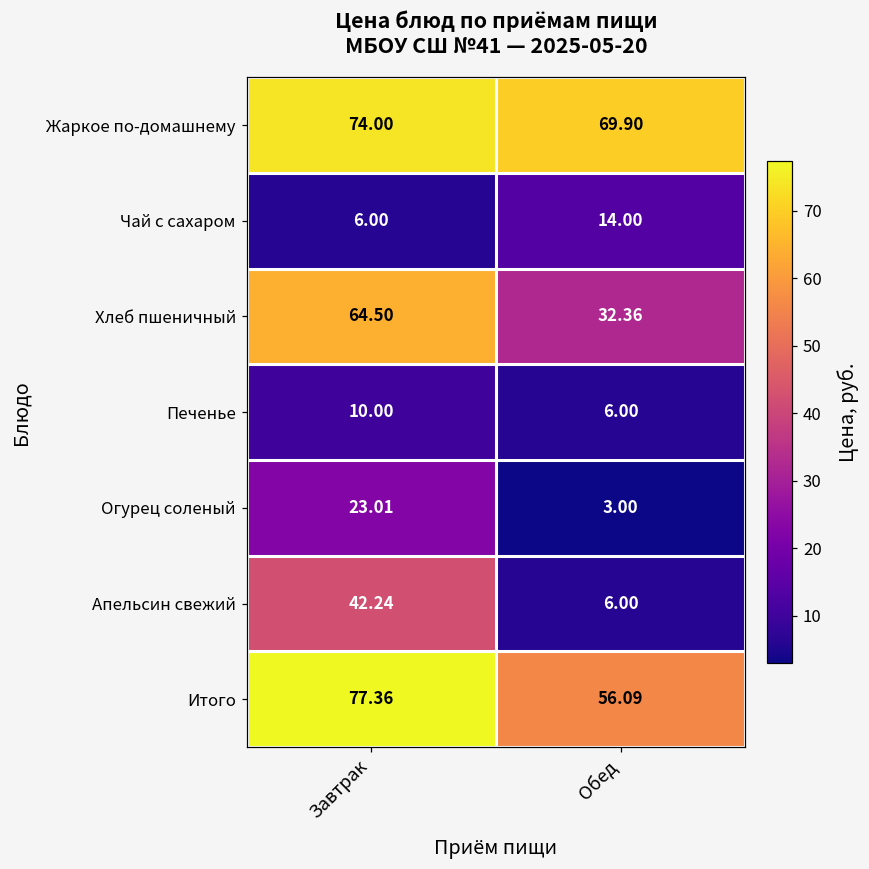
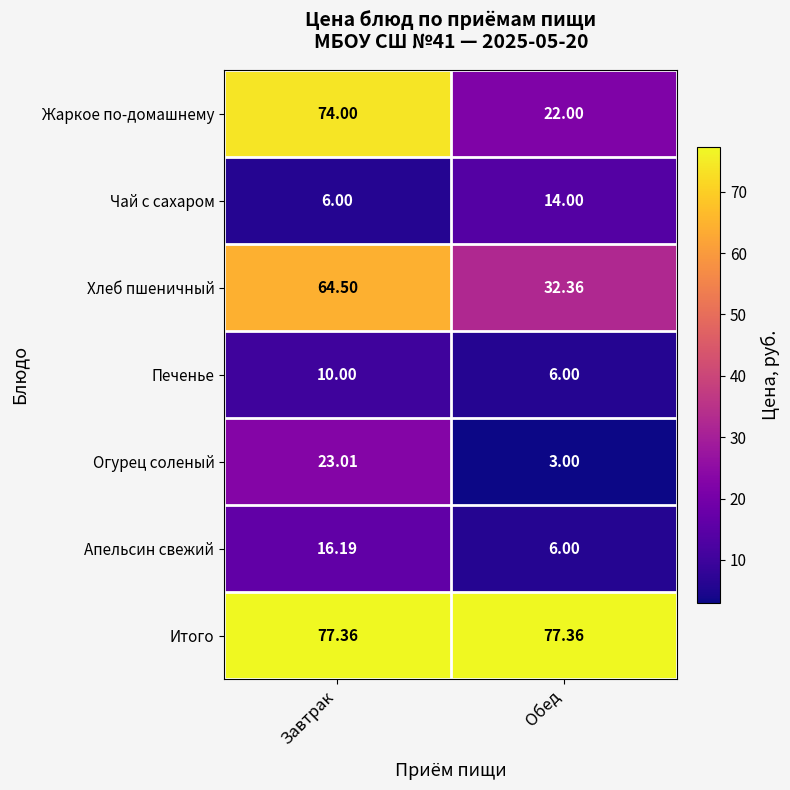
Жаркое по-домашнему, Обед: 69.90 -> 22.00
Апельсин свежий, Завтрак: 42.24 -> 16.19
Итого, Обед: 56.09 -> 77.36
